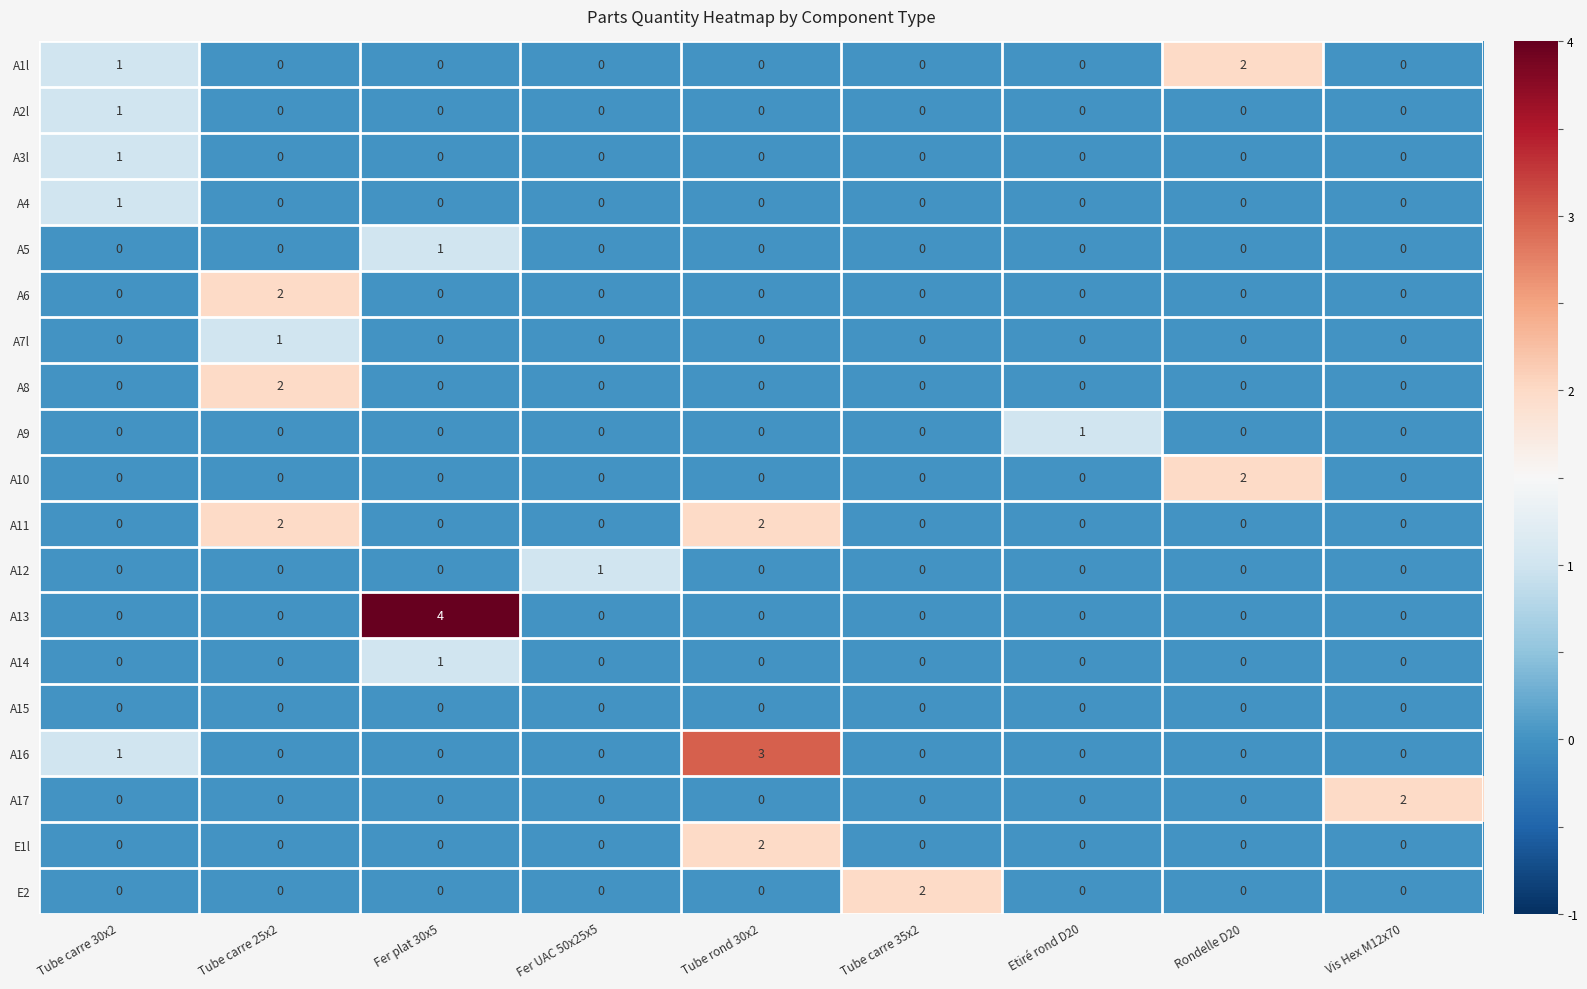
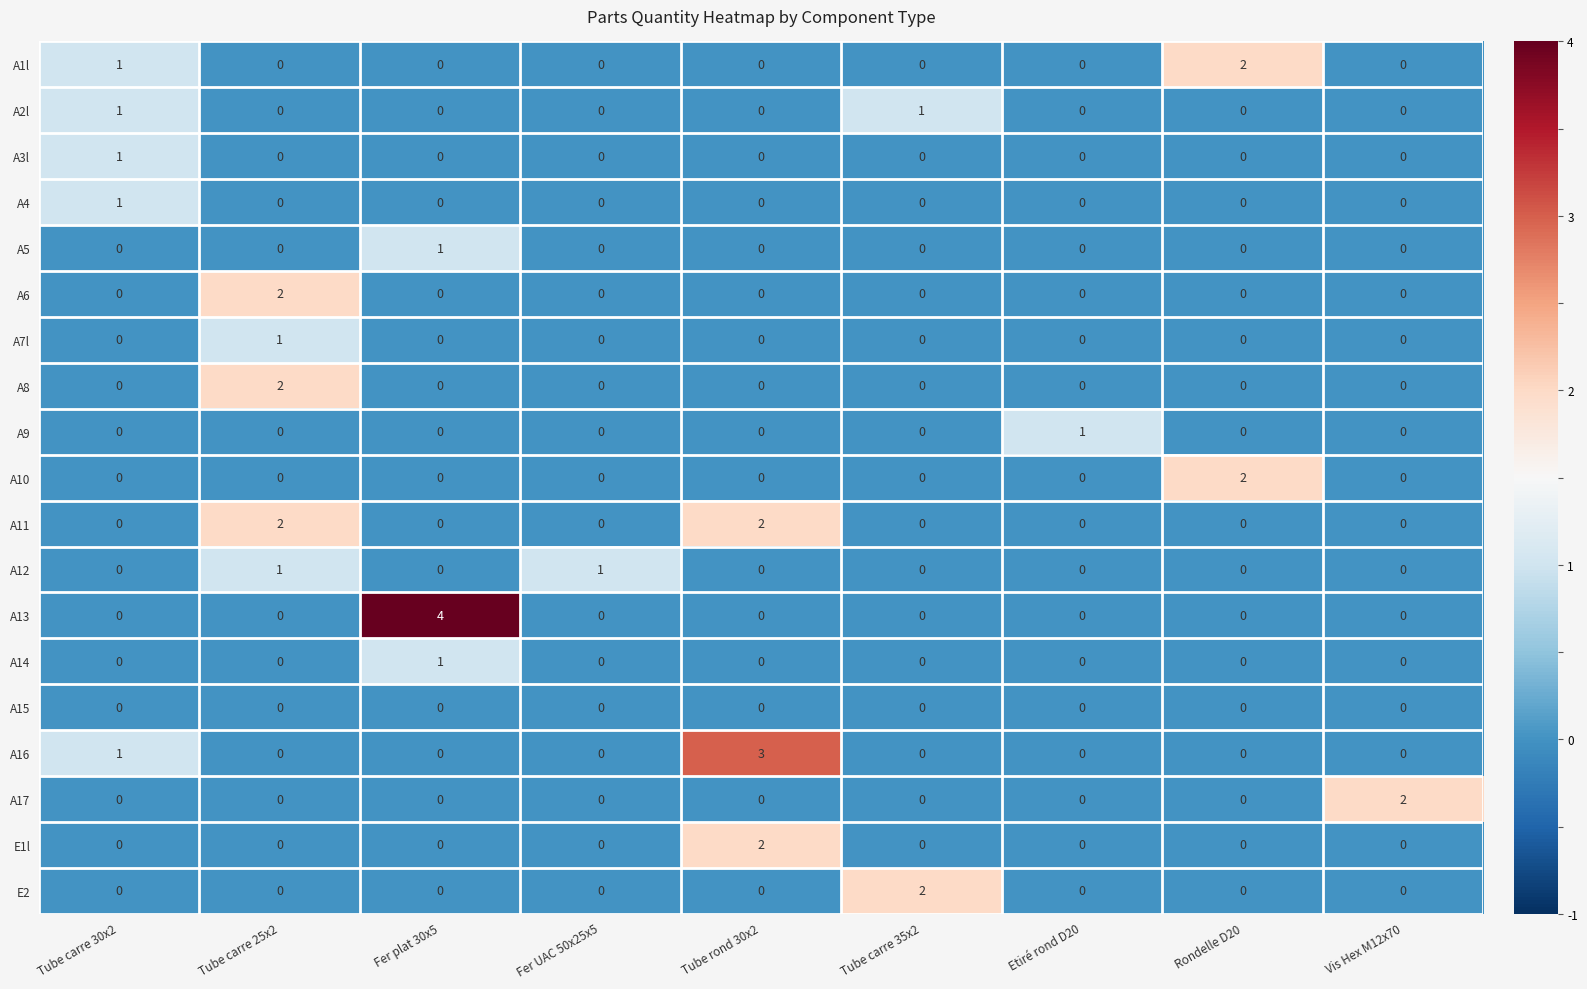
A2l, Tube carre 35x2: 0 -> 1
A12, Tube carre 25x2: 0 -> 1
